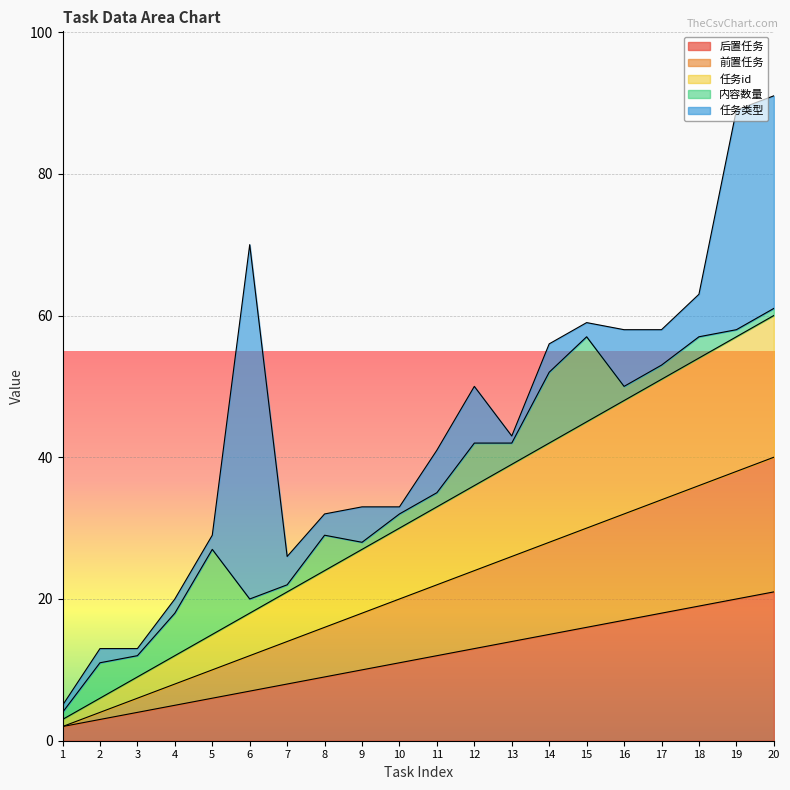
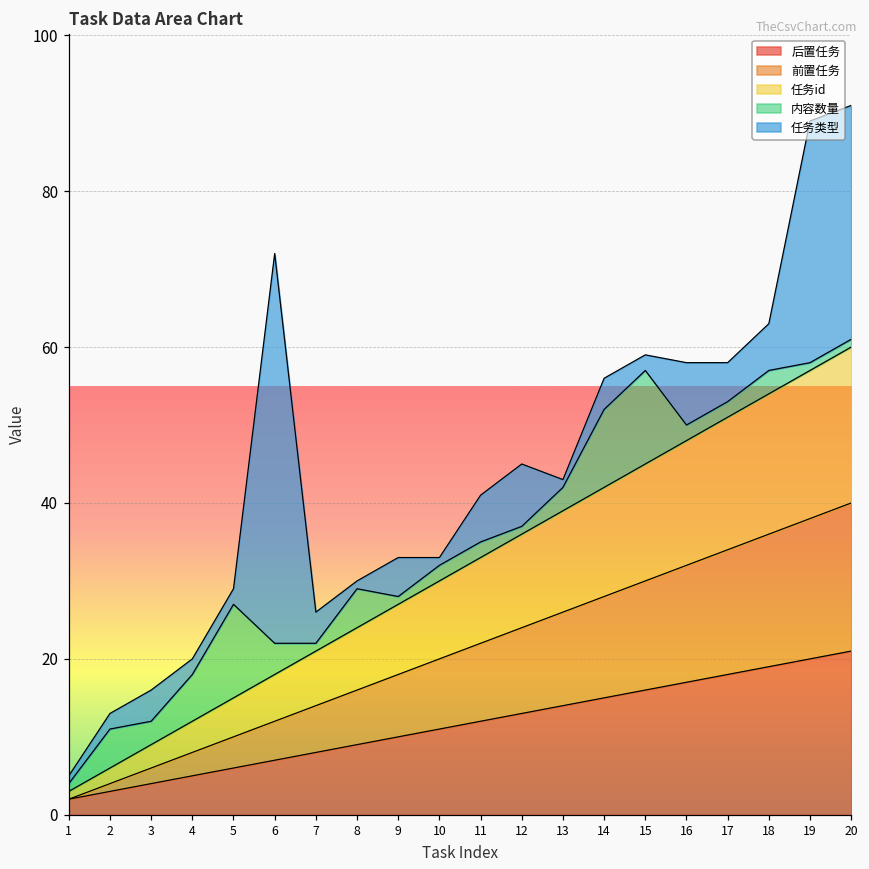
任务类型, 3: 1 -> 4
内容数量, 6: 2 -> 4
任务类型, 8: 3 -> 1
内容数量, 12: 6 -> 1
